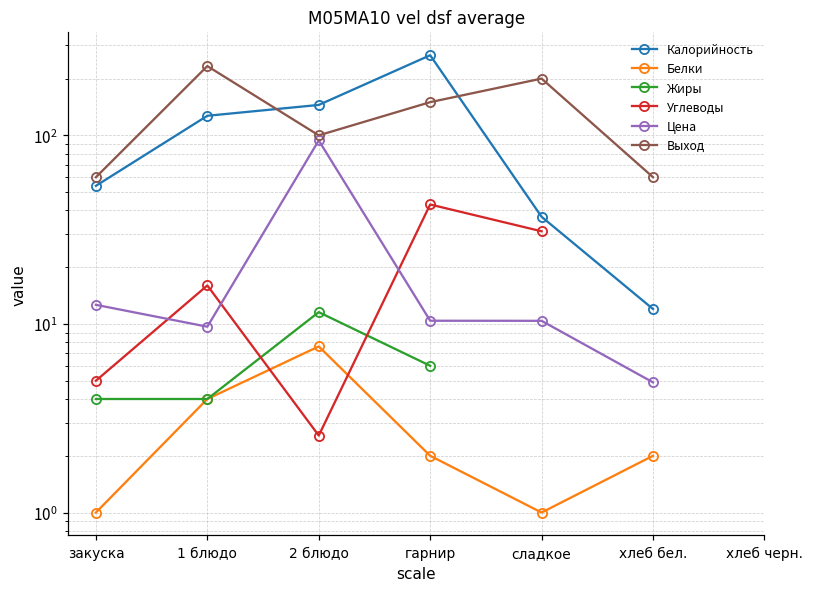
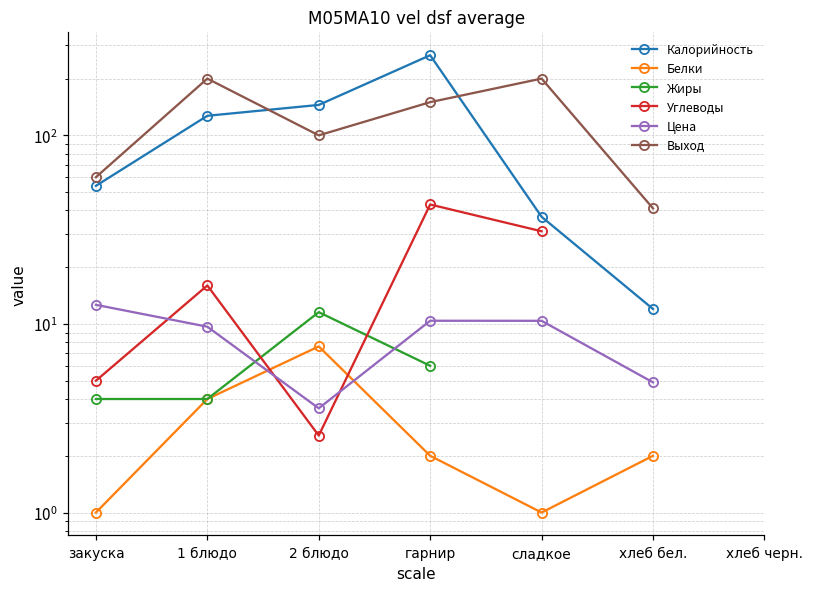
Выход, 1 блюдо: 230 -> 200
Цена, 2 блюдо: 90 -> 3.6
Выход, хлеб бел.: 60 -> 41
